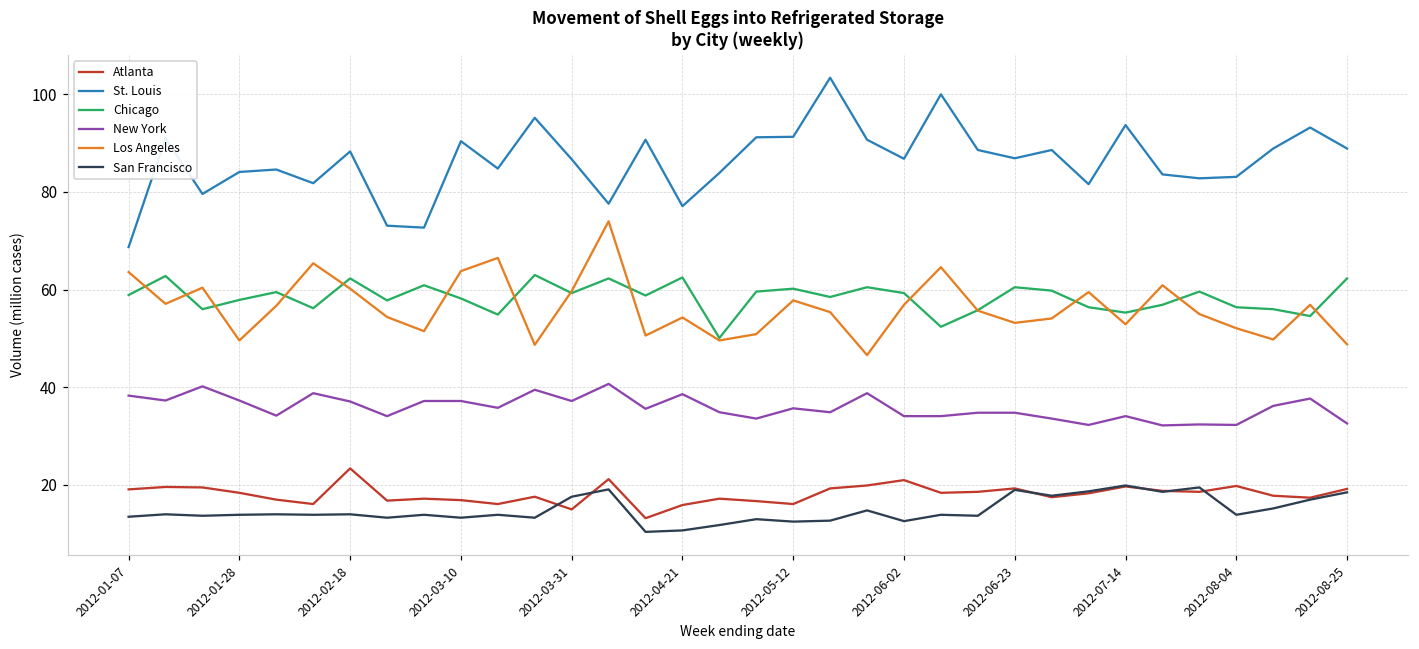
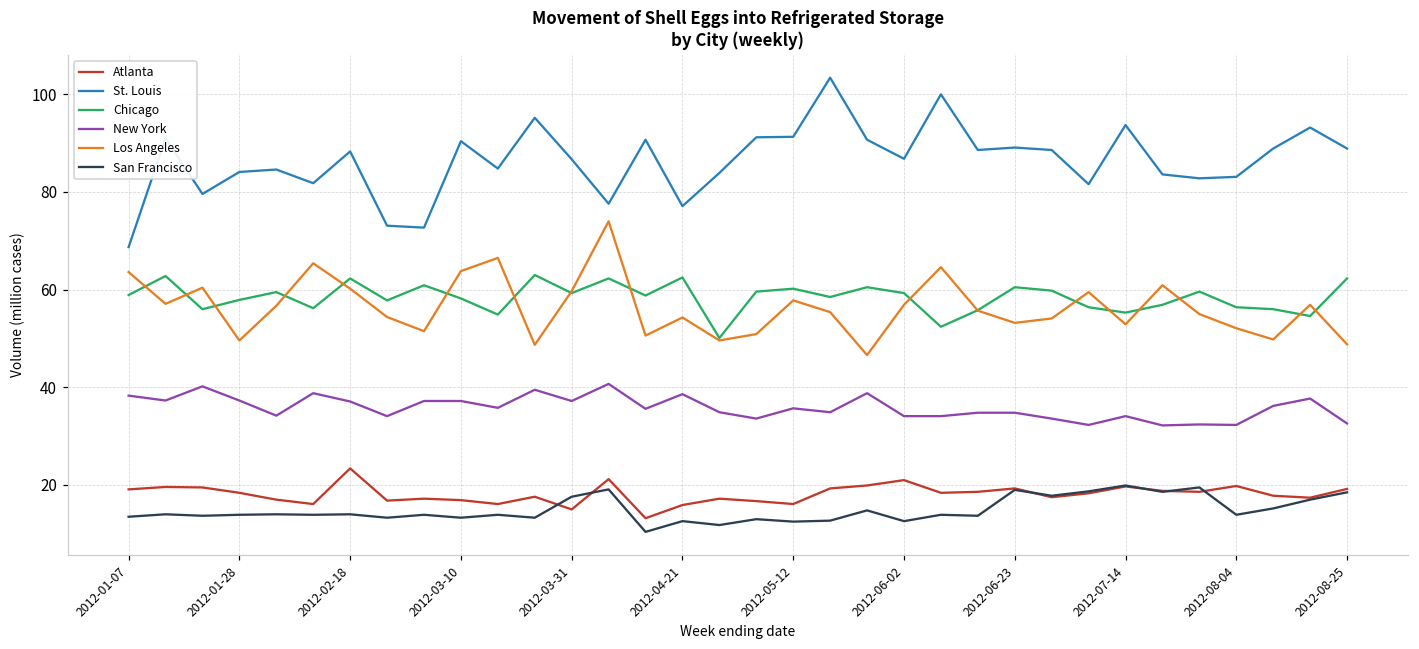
San Francisco, 2012-04-21: 11 -> 13
St. Louis, 2012-06-23: 87 -> 89
